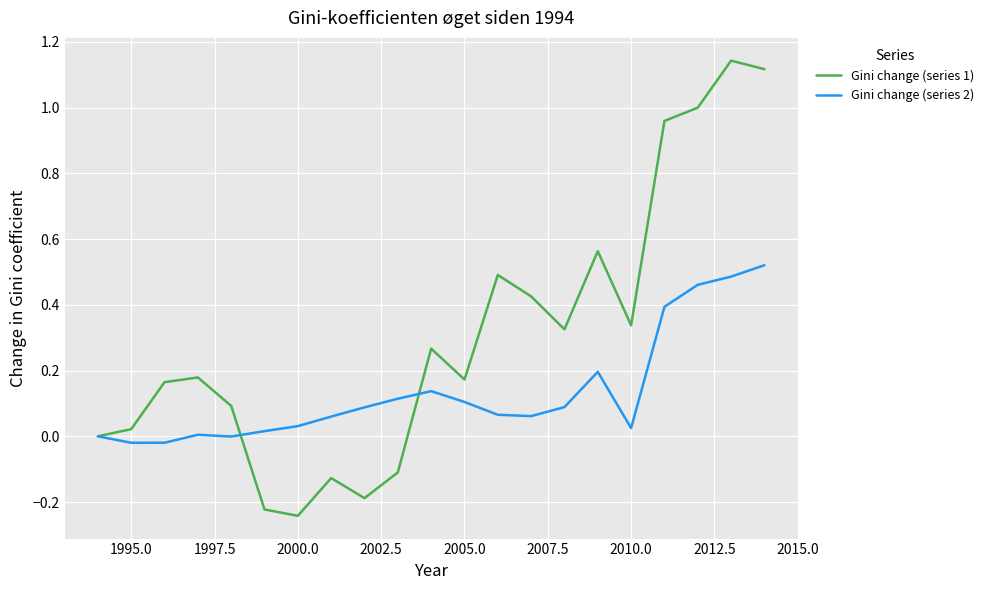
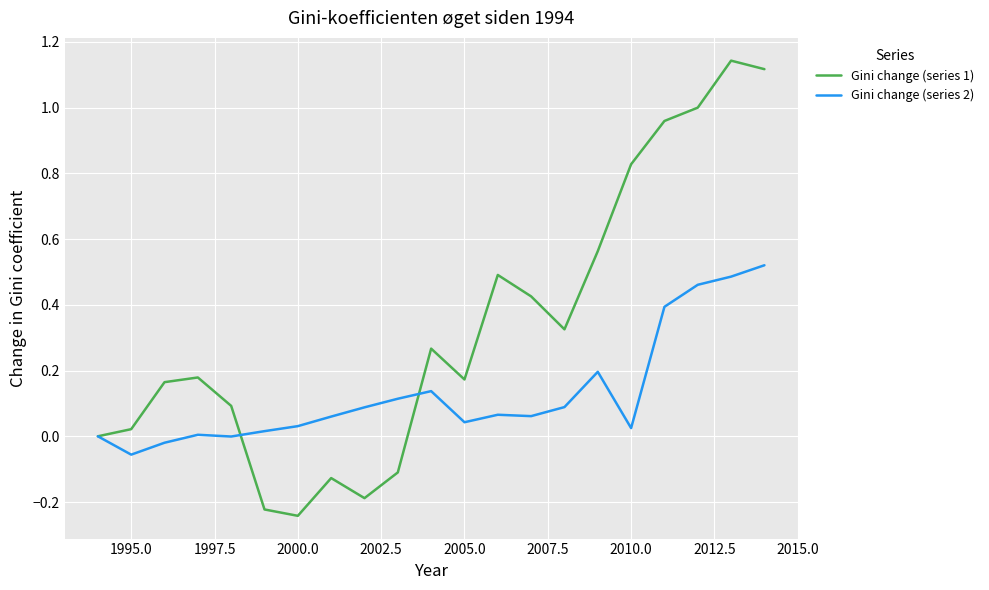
Gini change (series 2), 1995.0: -0.02 -> -0.06
Gini change (series 2), 2005.0: 0.10 -> 0.04
Gini change (series 1), 2010.0: 0.34 -> 0.83
